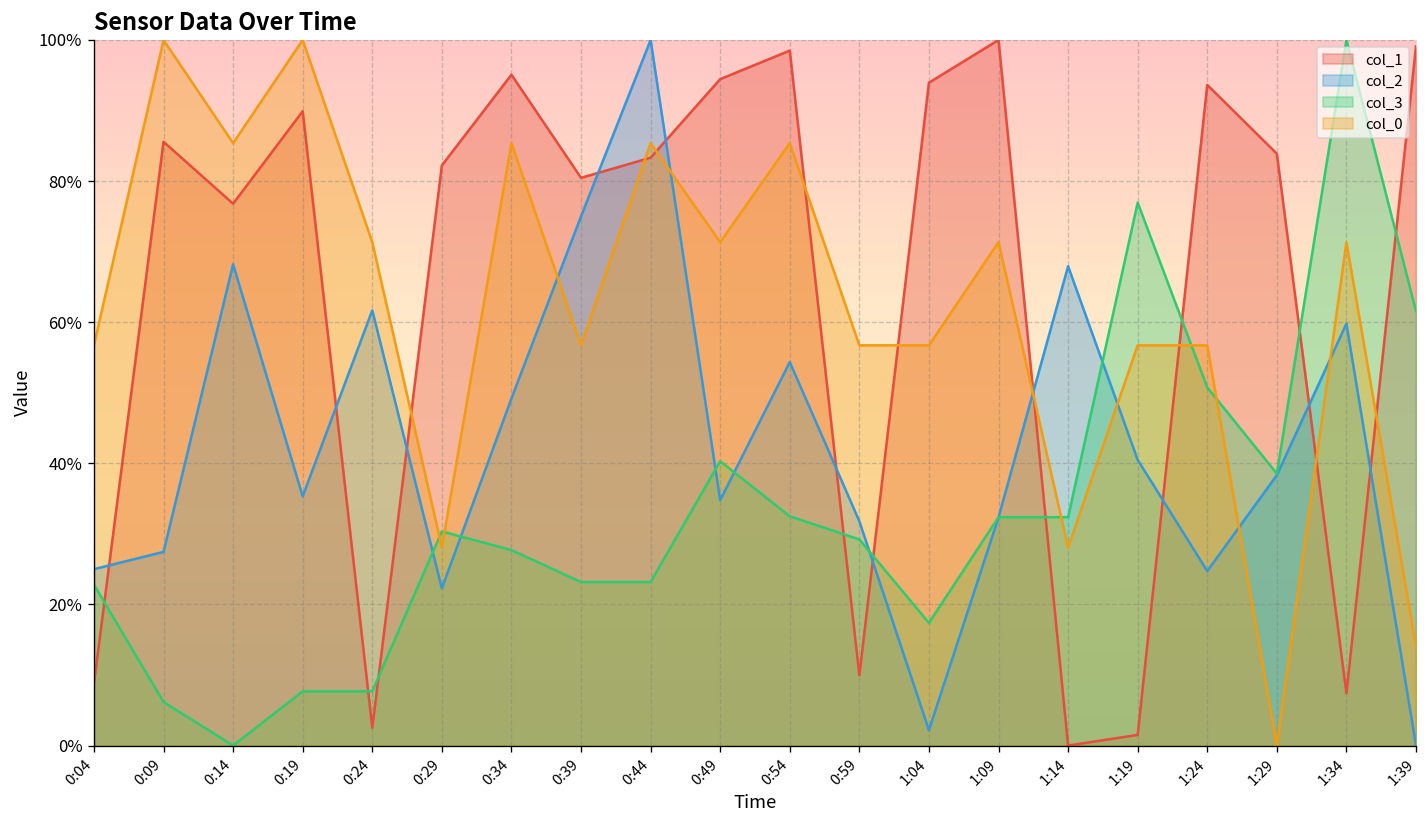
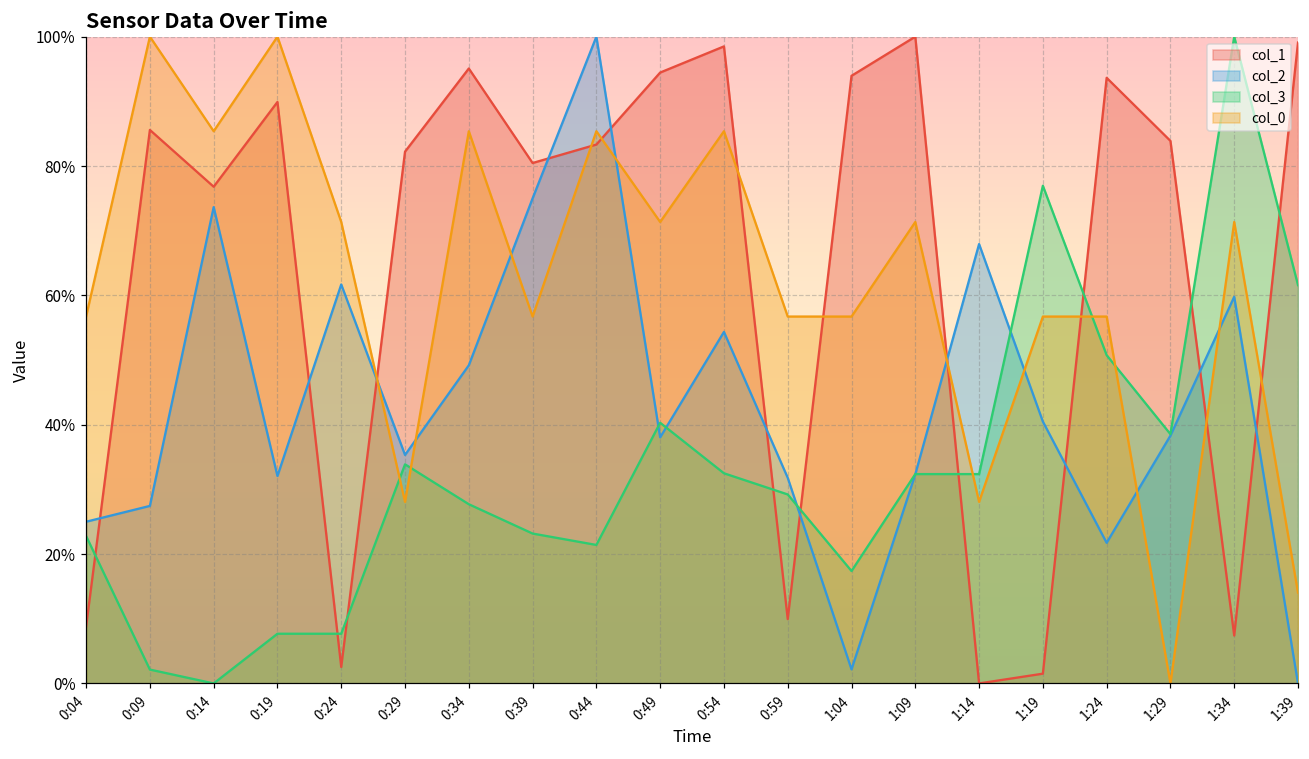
col_3, 0:09: 6% -> 2%
col_2, 0:14: 68% -> 74%
col_2, 0:19: 35% -> 32%
col_2, 0:29: 22% -> 35%
col_3, 0:29: 30% -> 34%
col_3, 0:44: 23% -> 21%
col_2, 0:49: 35% -> 38%
col_2, 1:24: 25% -> 22%
